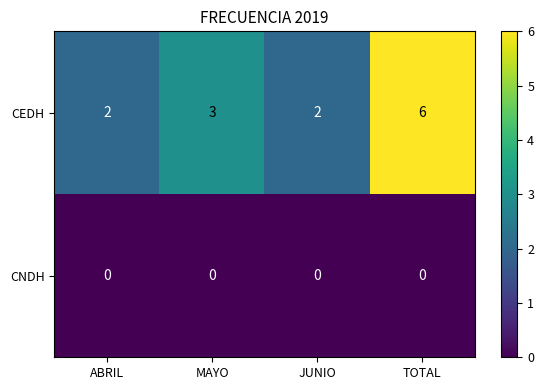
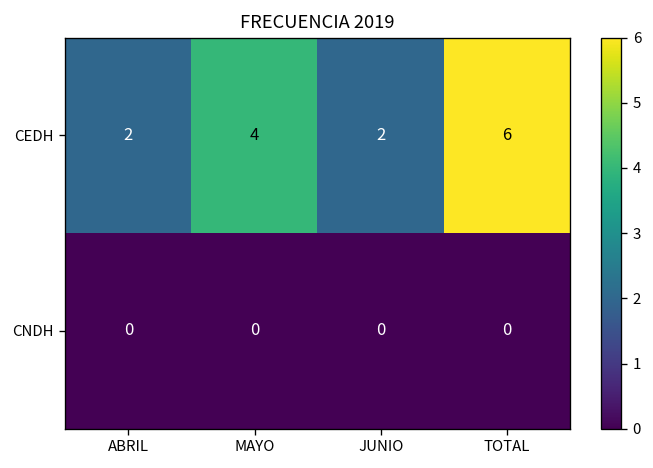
CEDH, MAYO: 3 -> 4
